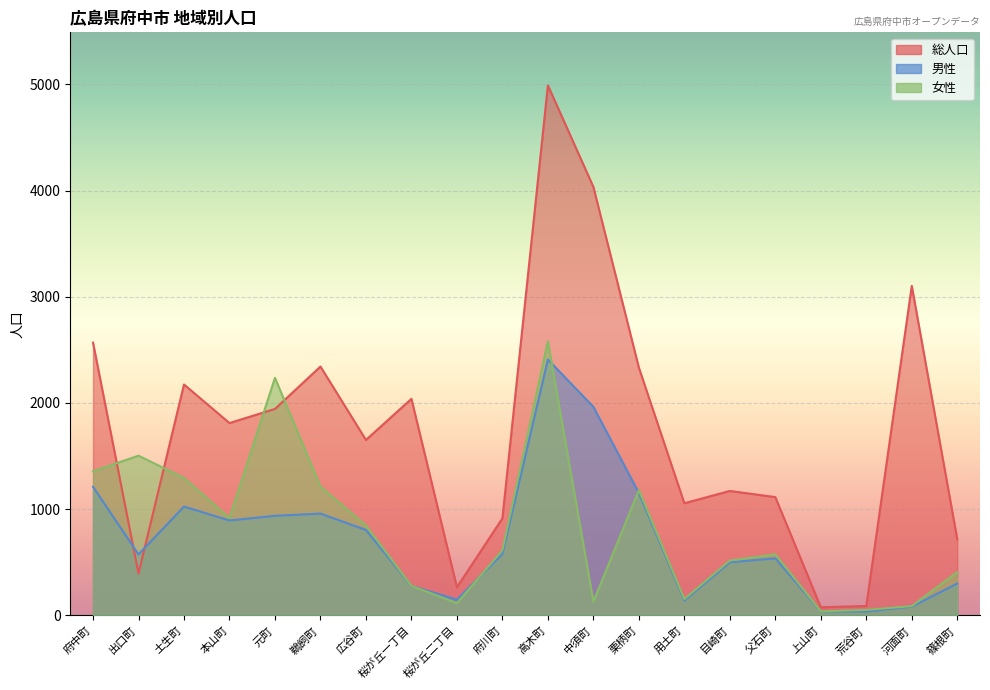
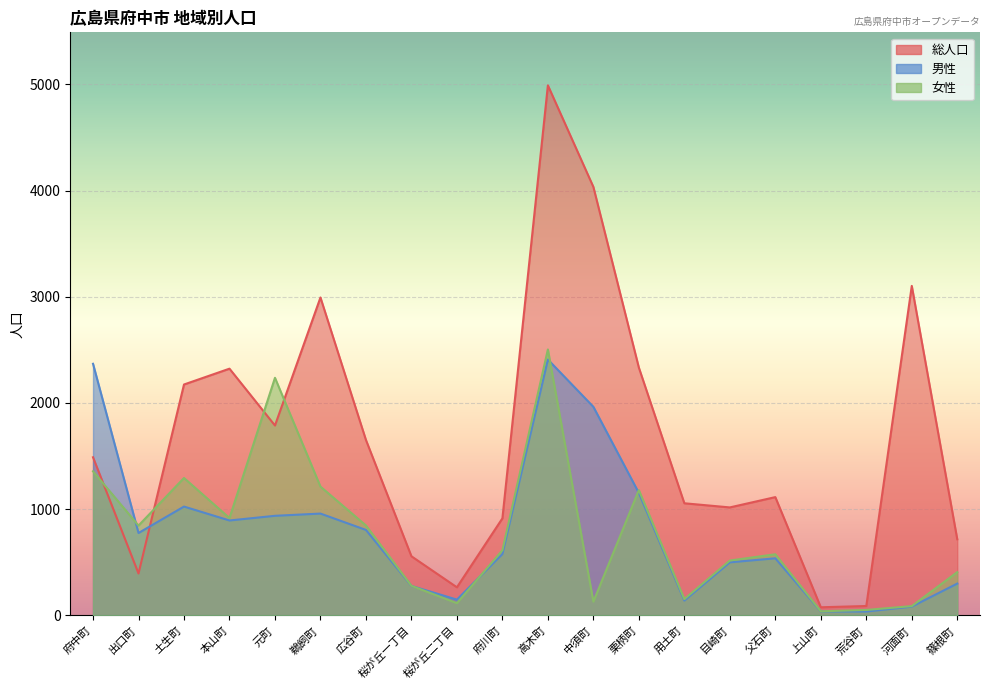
総人口, 府中町: 2570 -> 1490
男性, 府中町: 1210 -> 2370
男性, 出口町: 580 -> 780
女性, 出口町: 1500 -> 850
総人口, 本山町: 1810 -> 2320
総人口, 元町: 1940 -> 1790
総人口, 鵜飼町: 2340 -> 2990
総人口, 桜が丘一丁目: 2040 -> 560
女性, 高木町: 2580 -> 2500
総人口, 目崎町: 1170 -> 1020
